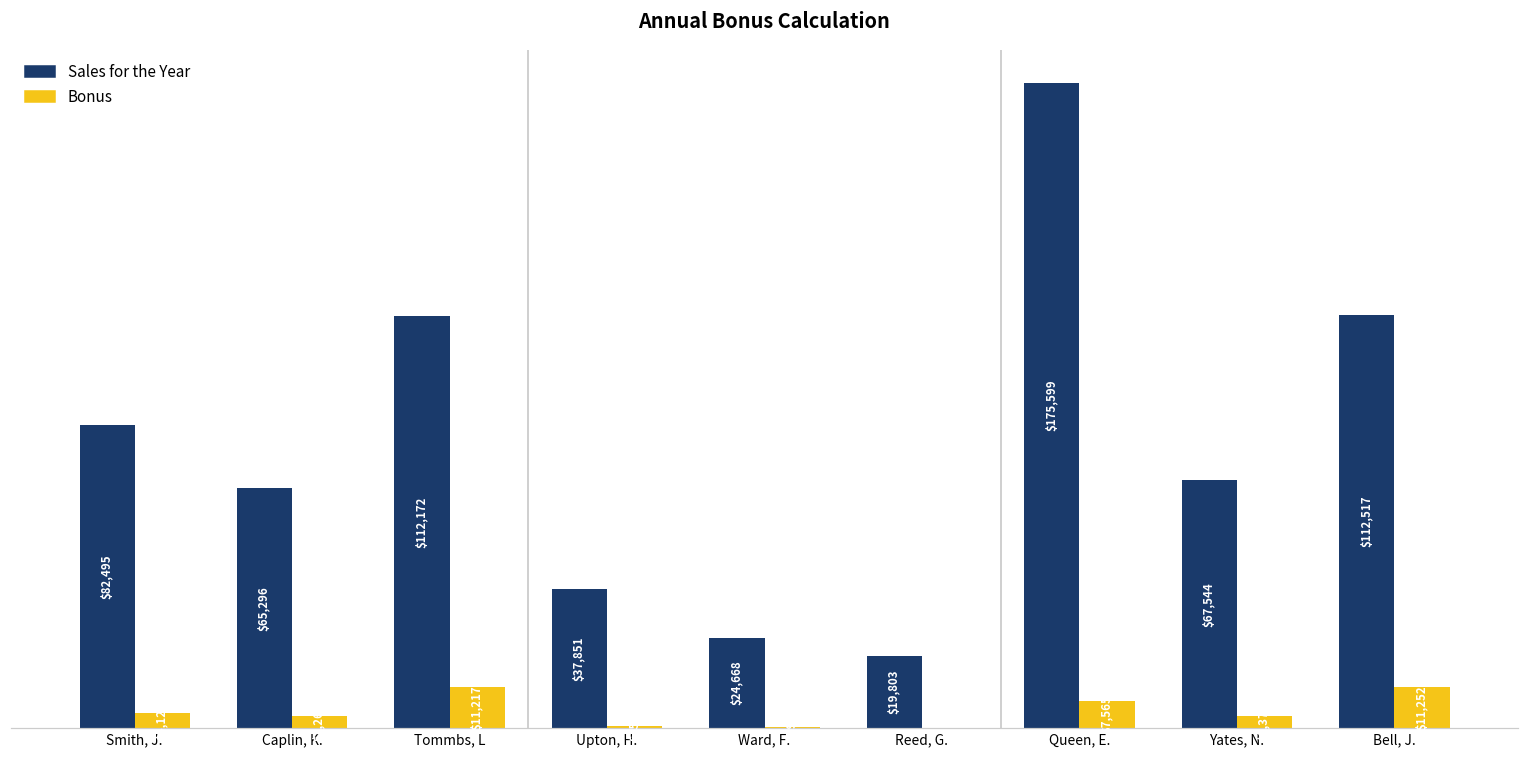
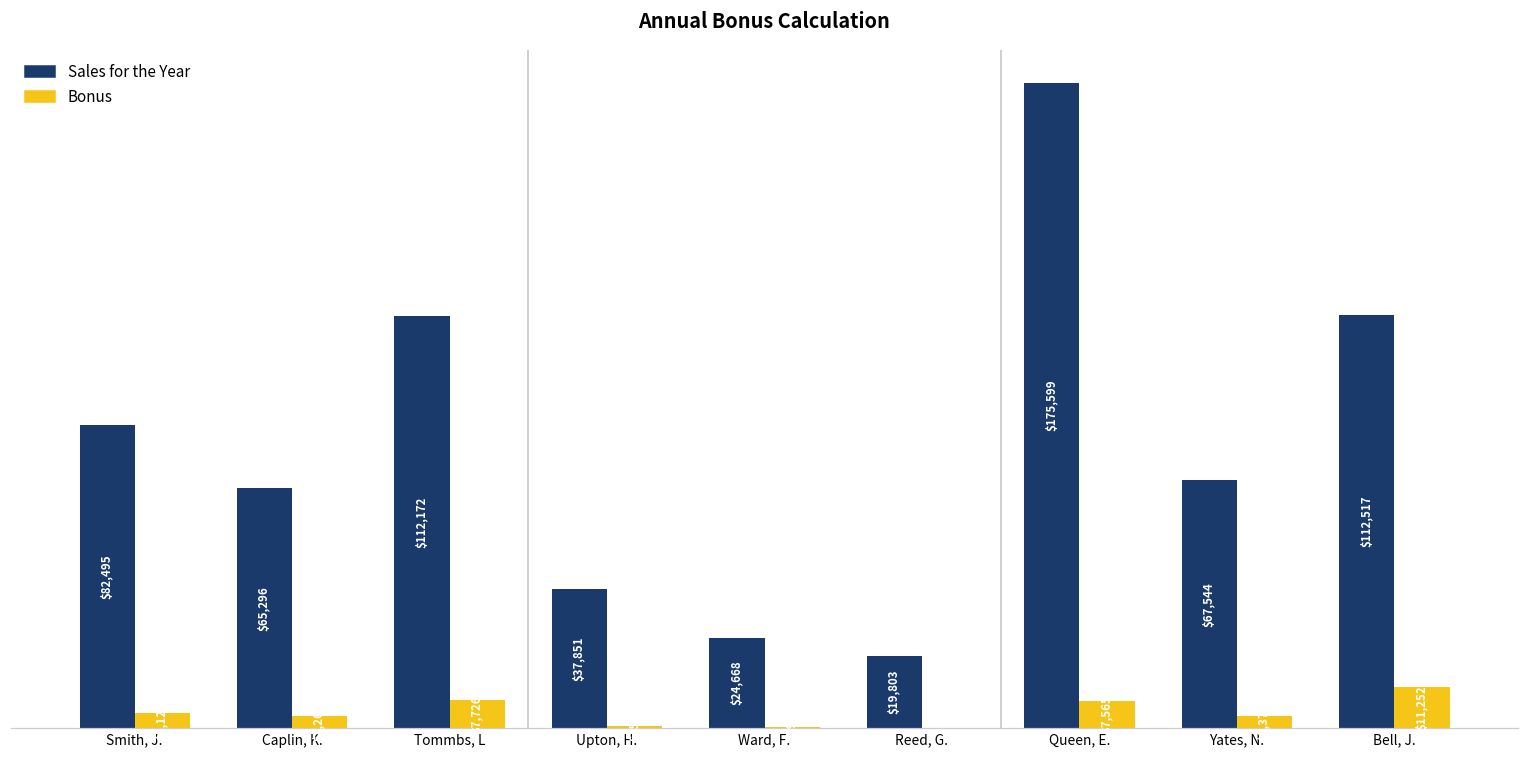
Bonus, Tommbs, L: $11,217 -> $7,726
